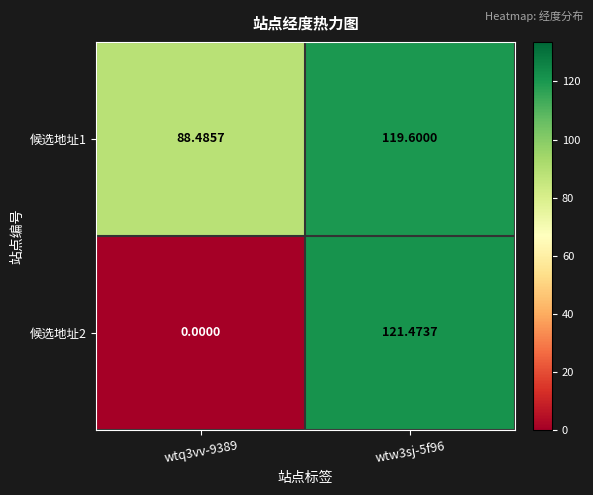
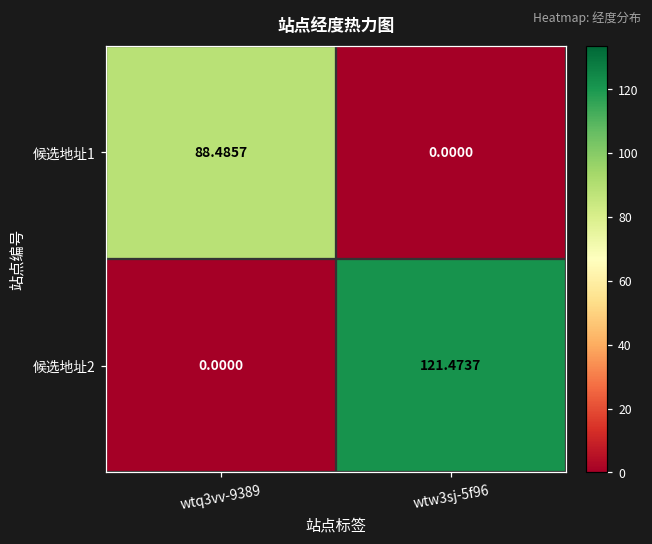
候选地址1, wtw3sj-5f96: 119.6000 -> 0.0000
